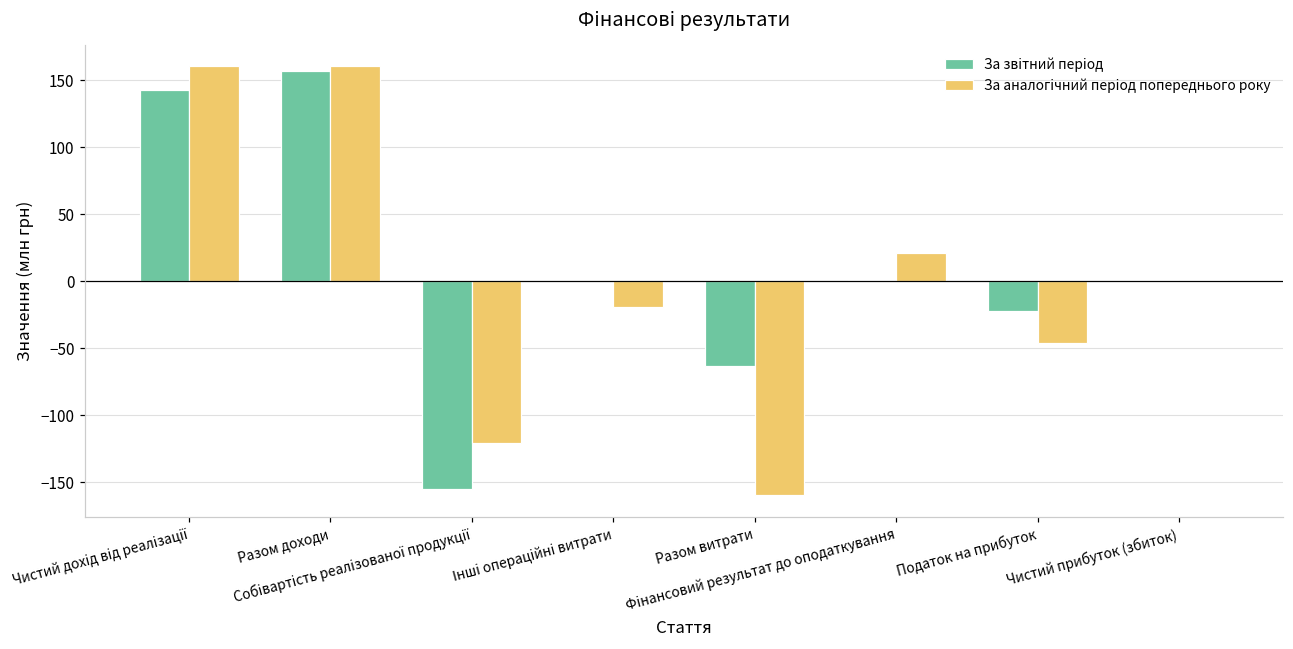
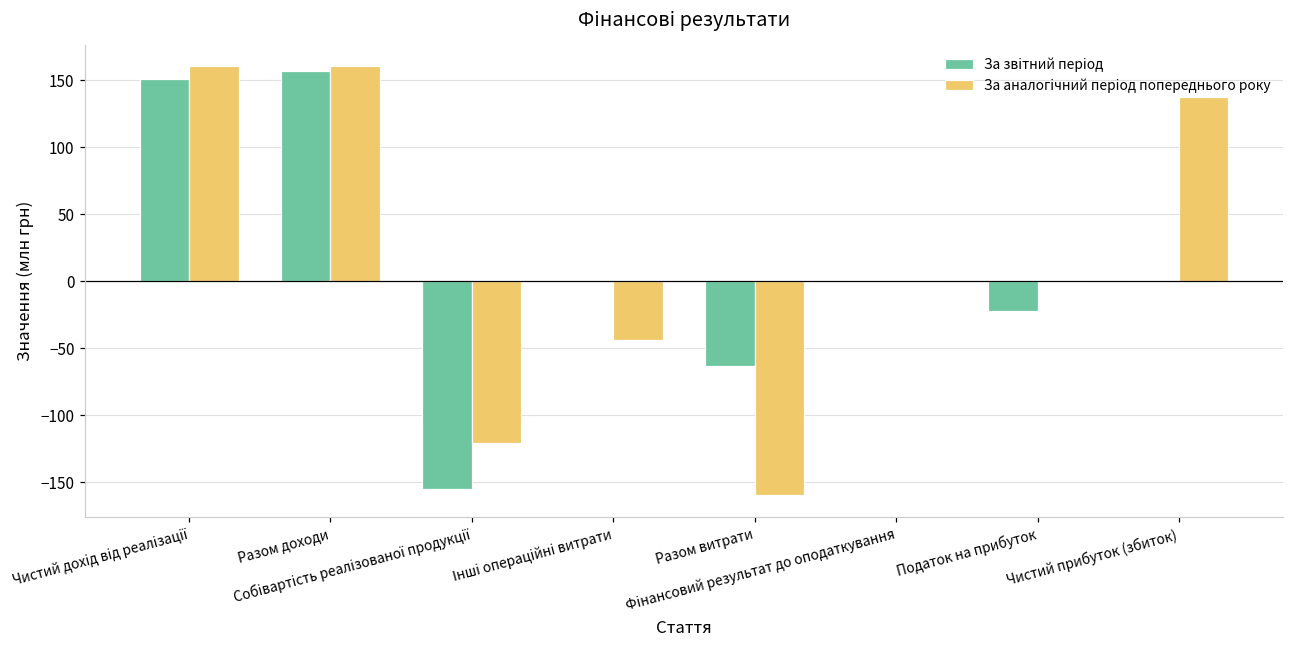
За звітний період, Чистий дохід від реалізації: 143 -> 151
За аналогічний період попереднього року, Інші операційні витрати: -19 -> -44
За аналогічний період попереднього року, Фінансовий результат до оподаткування: 21 -> 1
За аналогічний період попереднього року, Податок на прибуток: -46 -> 0
За аналогічний період попереднього року, Чистий прибуток (збиток): 1 -> 138
